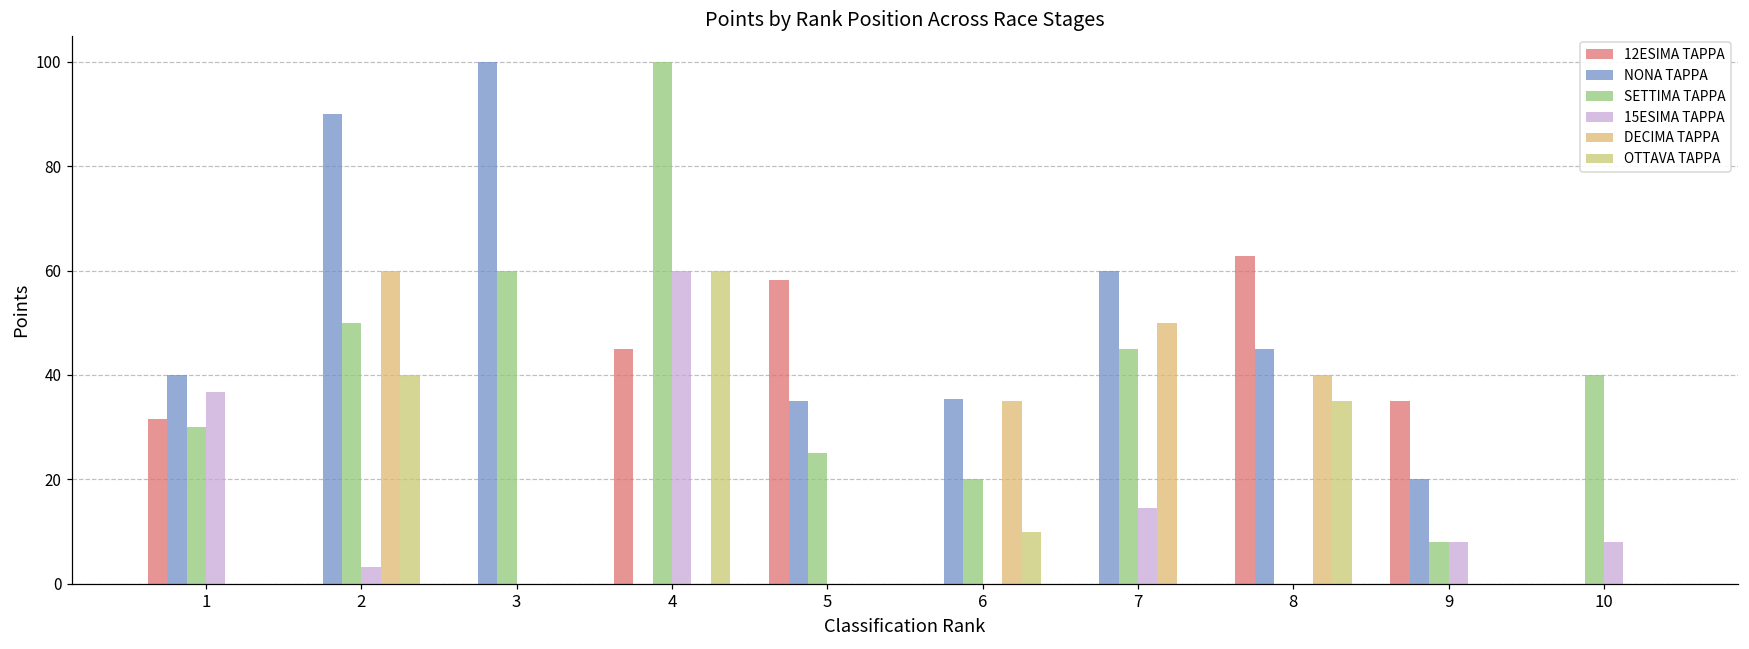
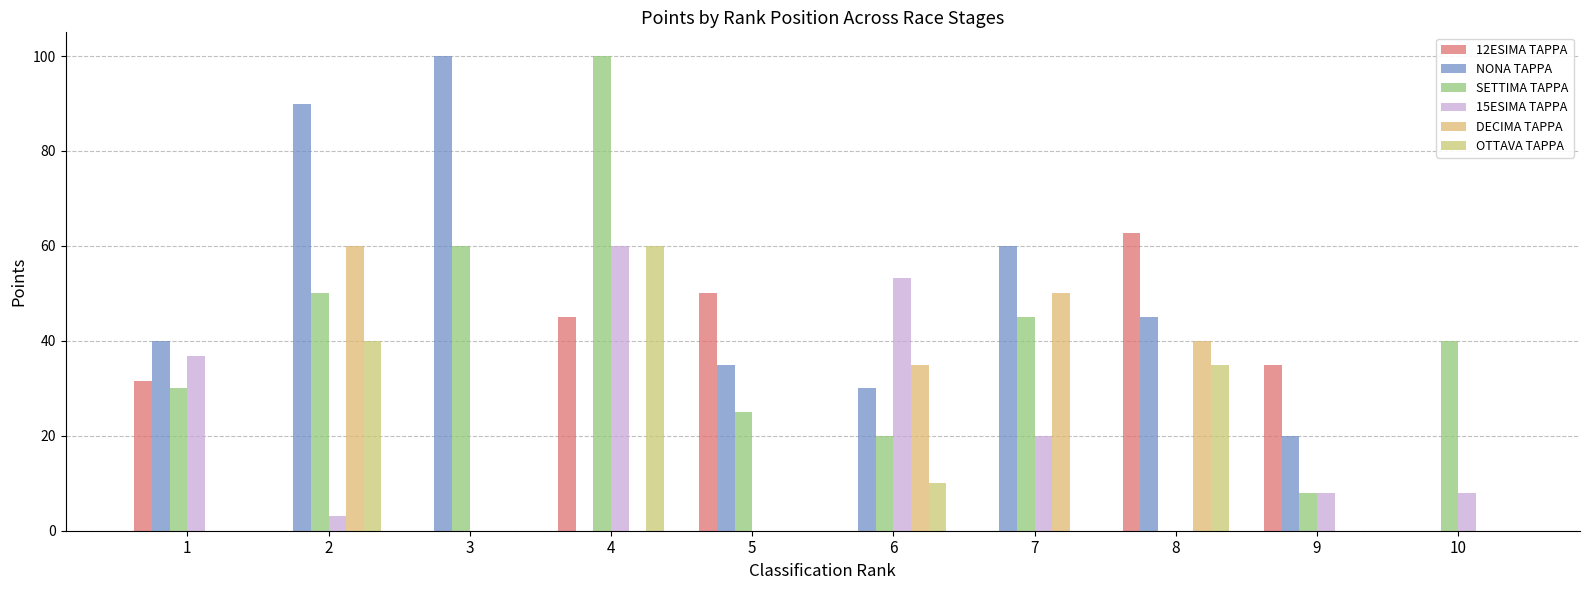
12ESIMA TAPPA, 5: 58 -> 50
NONA TAPPA, 6: 35 -> 30
15ESIMA TAPPA, 6: 0 -> 53
15ESIMA TAPPA, 7: 15 -> 20
